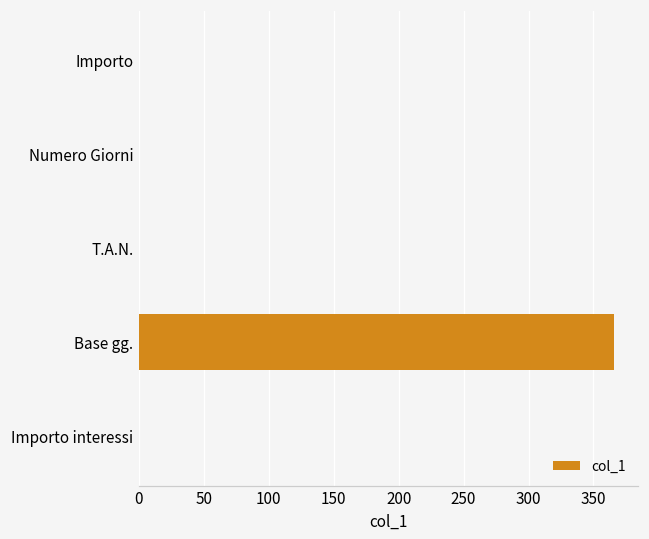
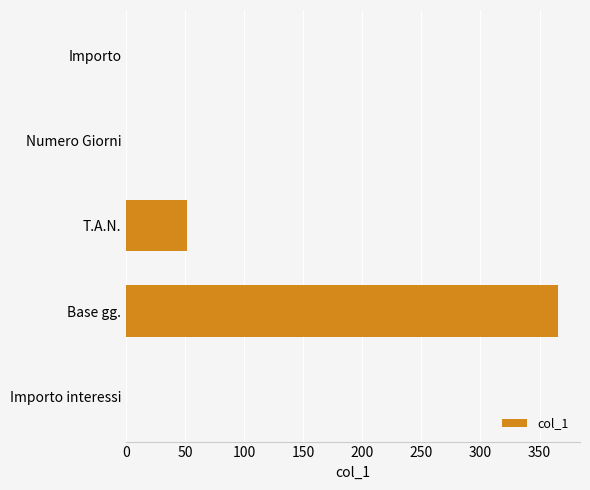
T.A.N.: 0 -> 51
